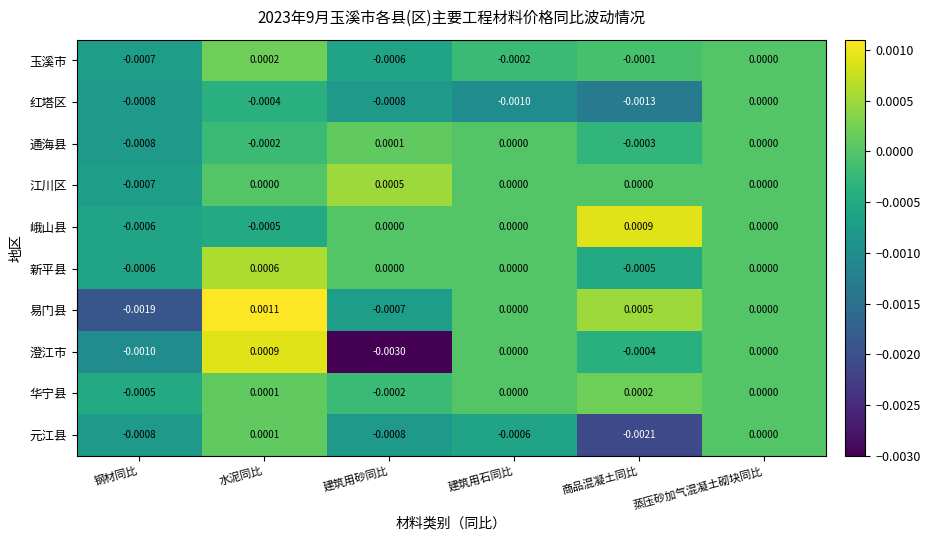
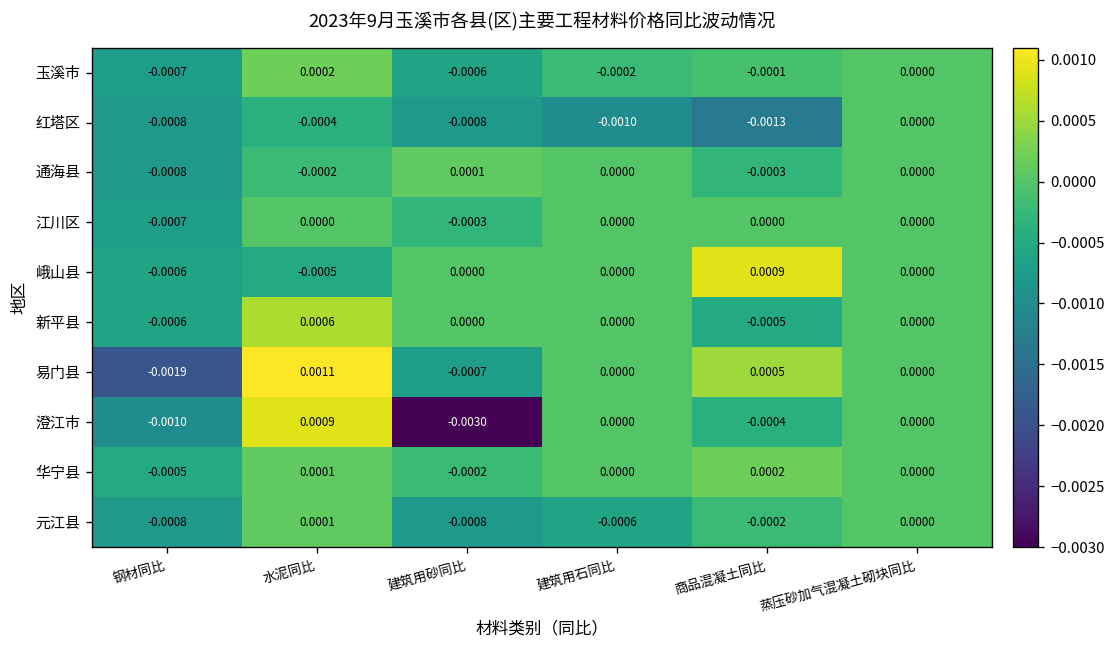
江川区, 建筑用砂同比: 0.0005 -> -0.0003
元江县, 商品混凝土同比: -0.0021 -> -0.0002
